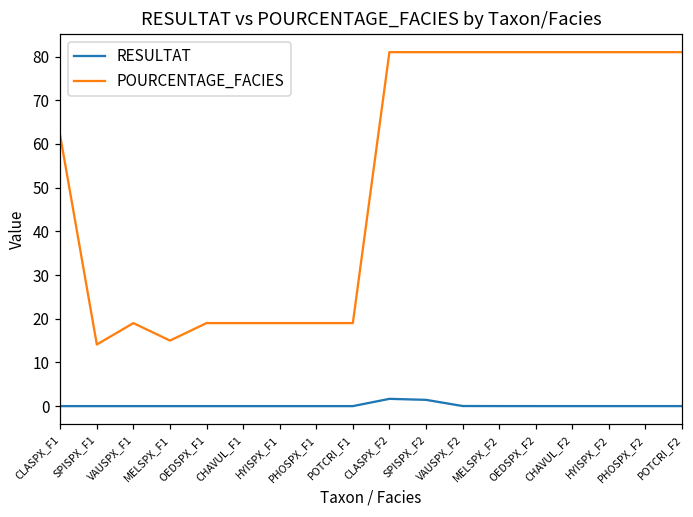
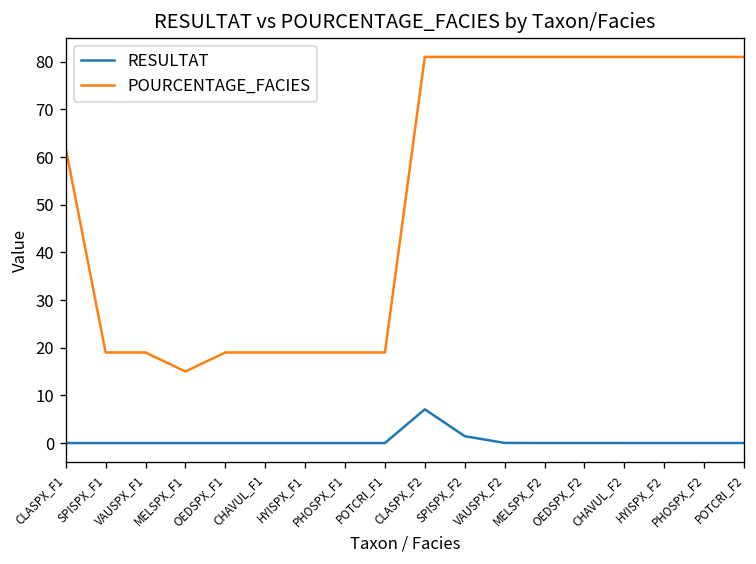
POURCENTAGE_FACIES, SPISPX_F1: 14 -> 19
RESULTAT, CLASPX_F2: 2 -> 7
